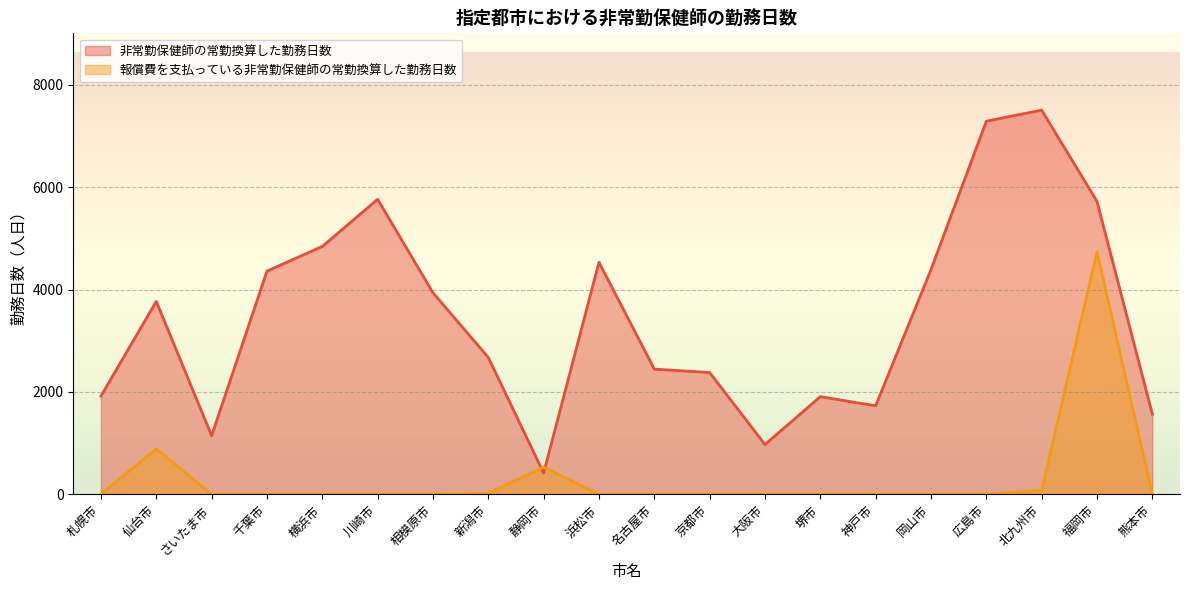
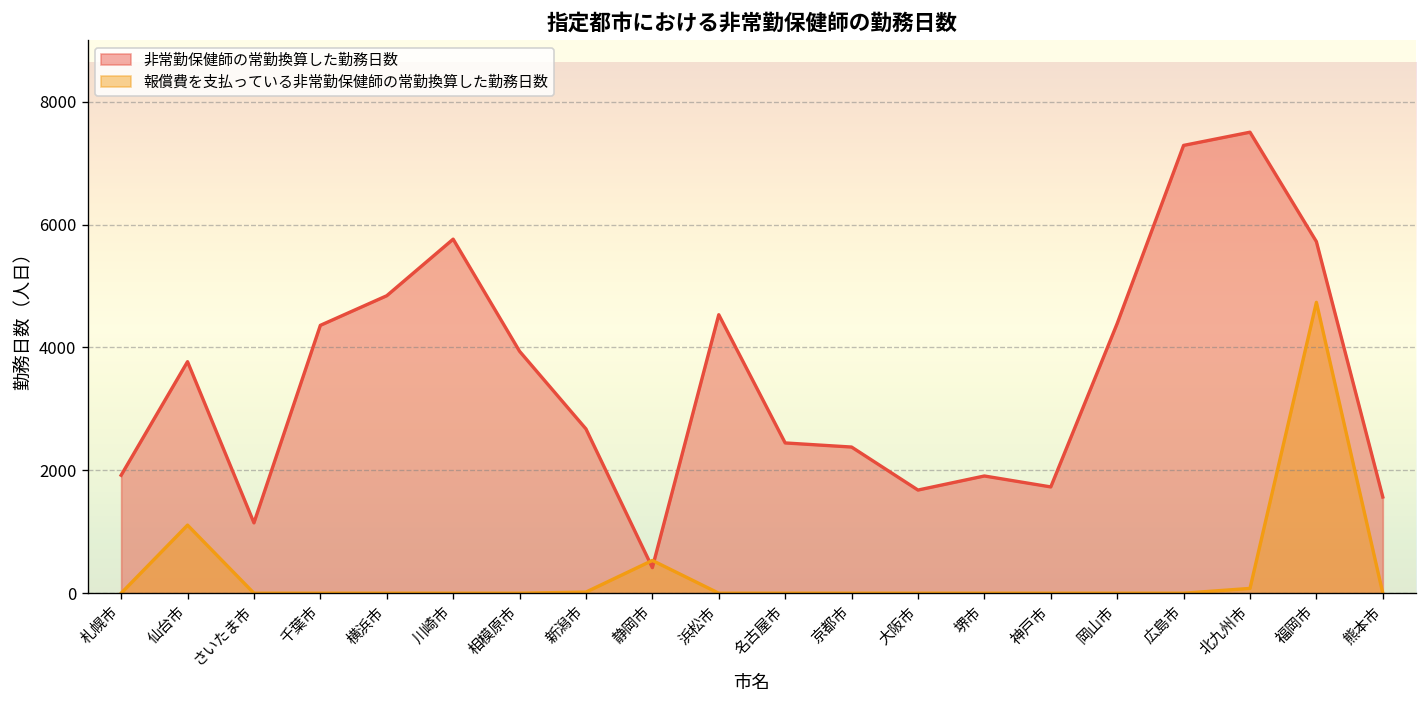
報償費を支払っている非常勤保健師の常勤換算した勤務日数, 仙台市: 900 -> 1100
非常勤保健師の常勤換算した勤務日数, 大阪市: 1000 -> 1700
